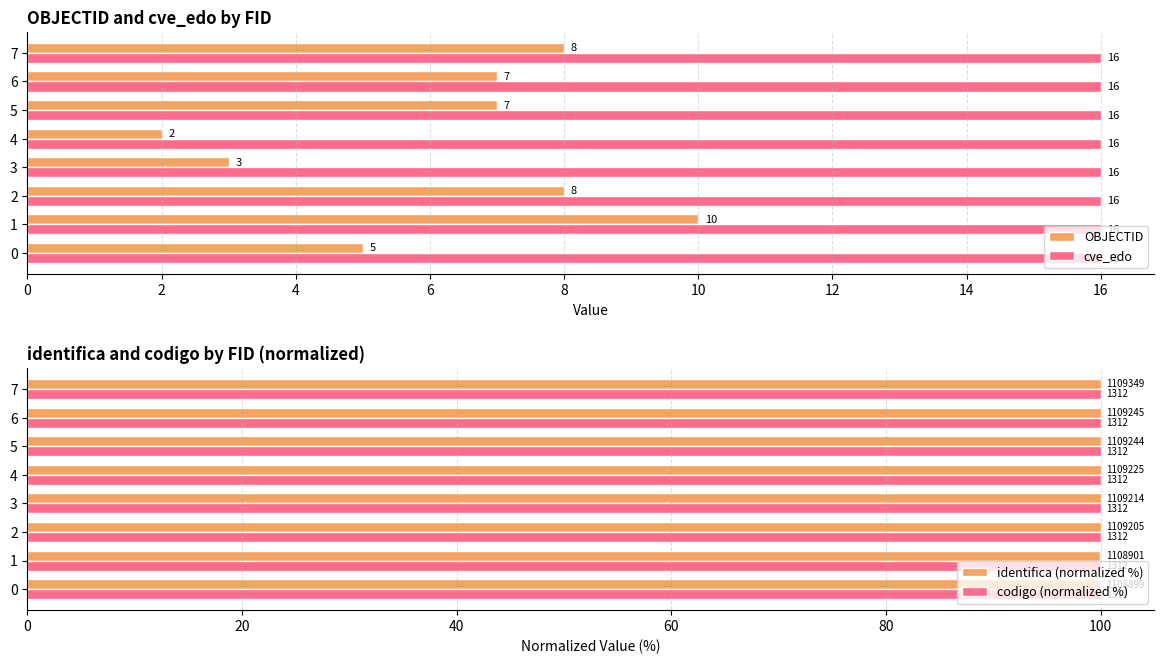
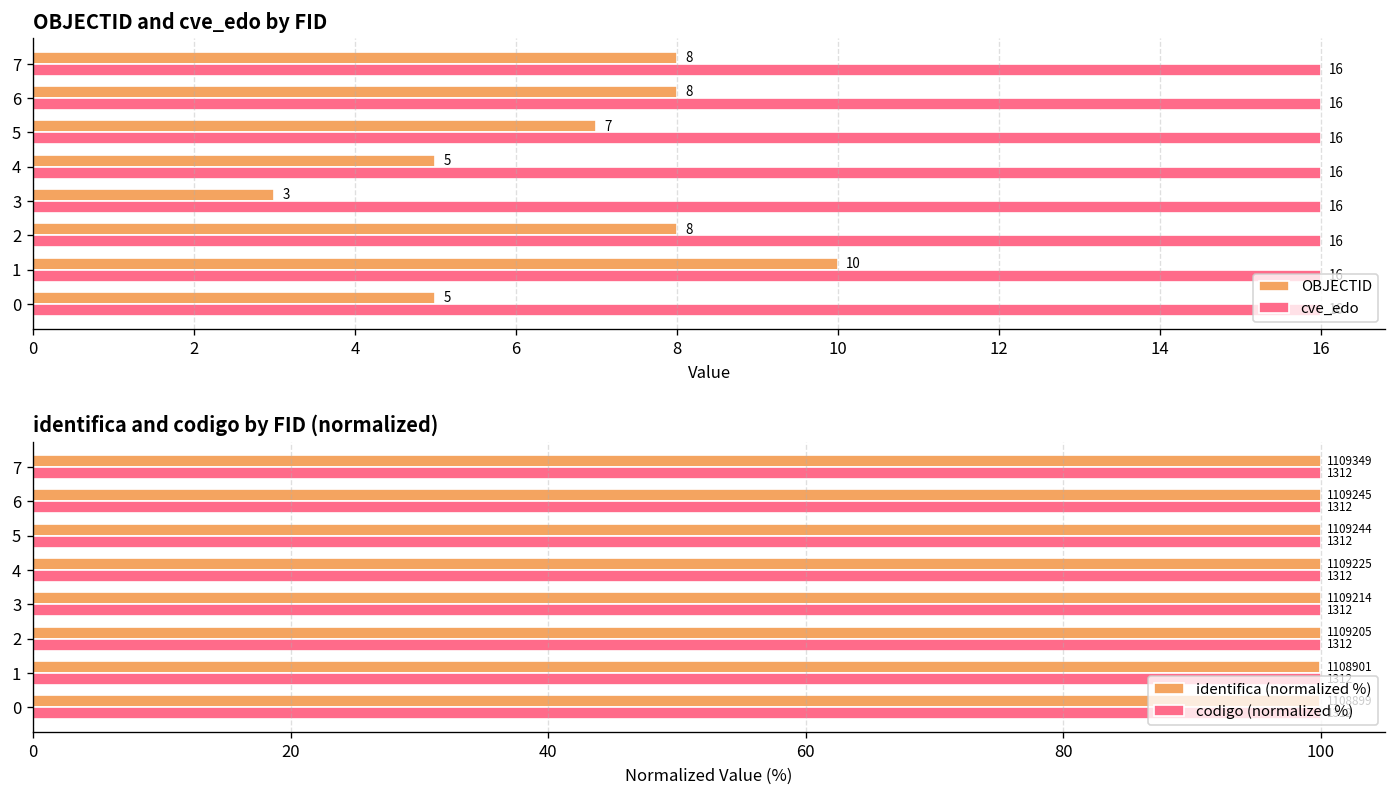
OBJECTID and cve_edo by FID, OBJECTID, 6: 7 -> 8
OBJECTID and cve_edo by FID, OBJECTID, 4: 2 -> 5
